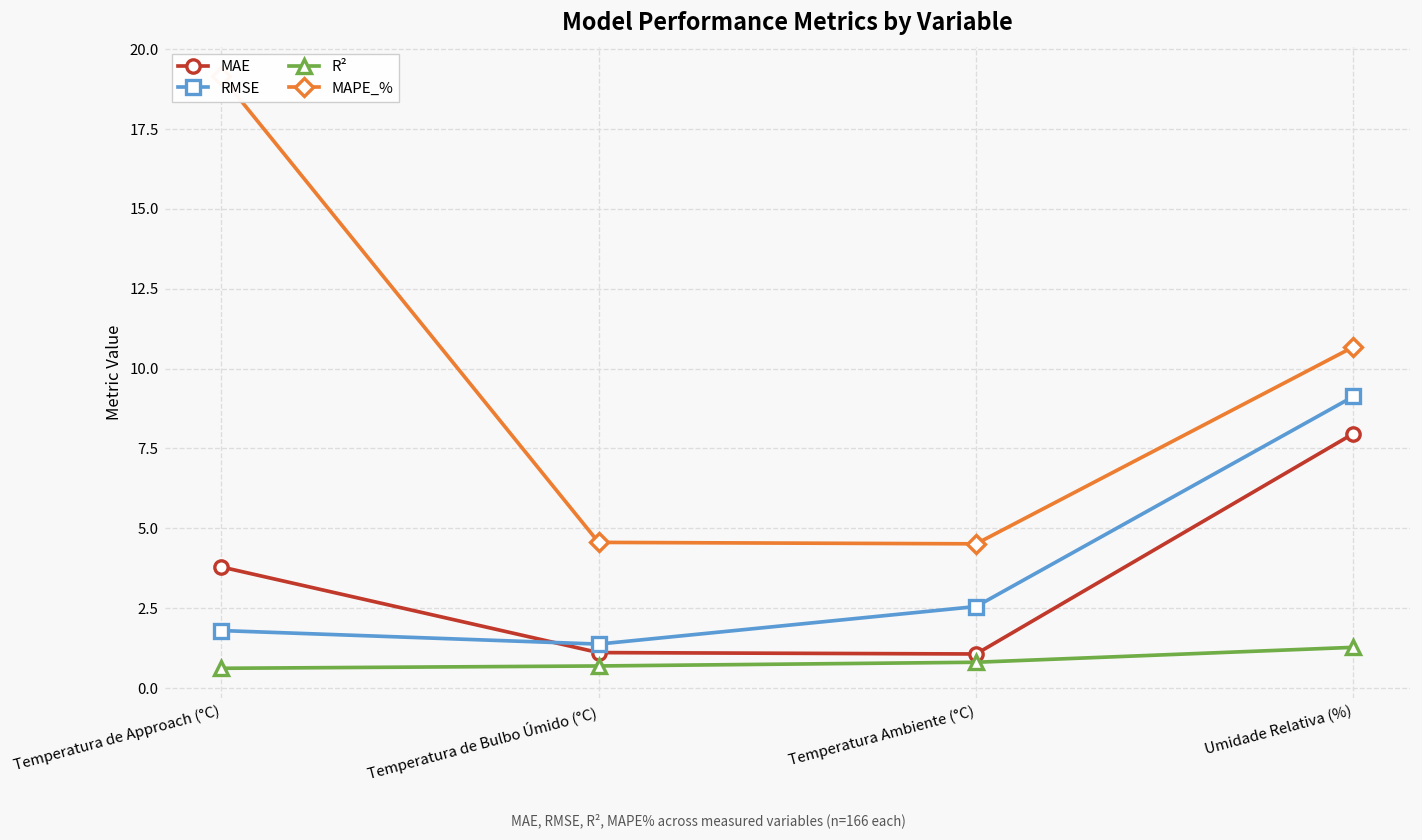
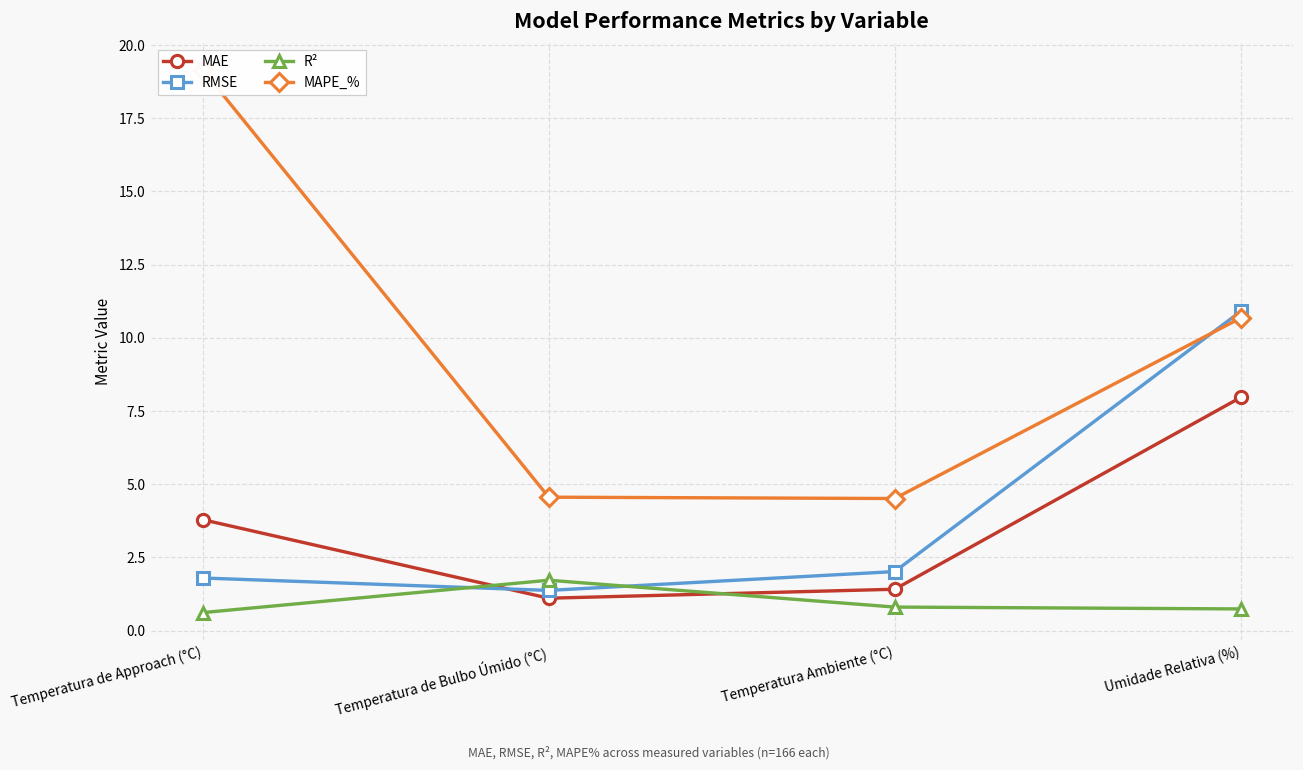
R², Temperatura de Bulbo Úmido (°C): 0.7 -> 1.7
MAE, Temperatura Ambiente (°C): 1.1 -> 1.4
RMSE, Temperatura Ambiente (°C): 2.5 -> 2.0
RMSE, Umidade Relativa (%): 9.1 -> 10.9
R², Umidade Relativa (%): 1.3 -> 0.7
